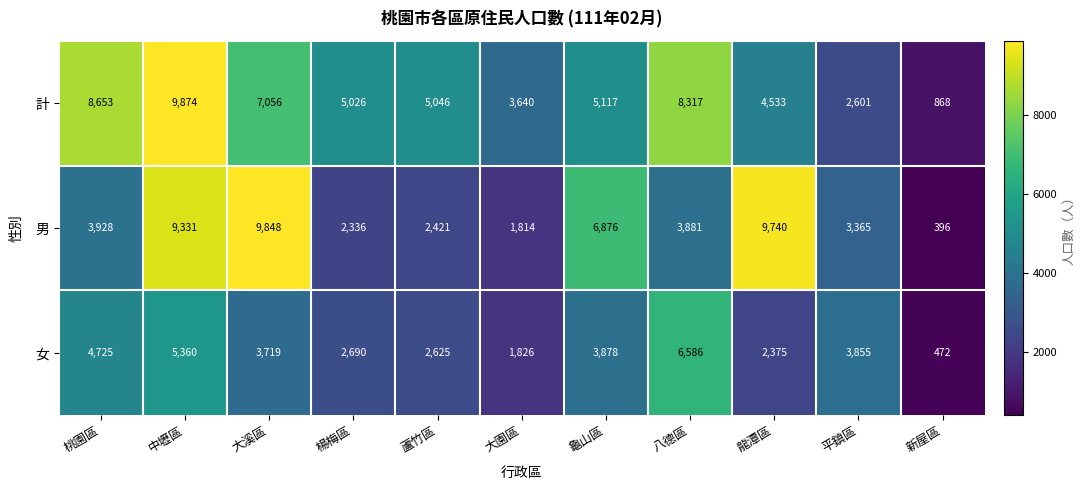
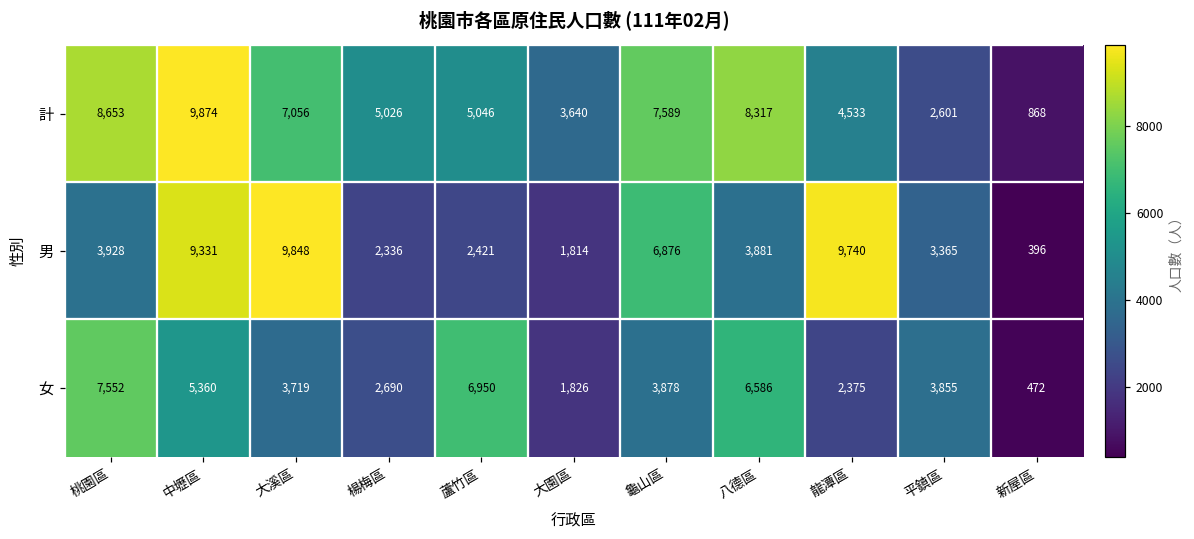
計, 龜山區: 5,117 -> 7,589
女, 桃園區: 4,725 -> 7,552
女, 蘆竹區: 2,625 -> 6,950
